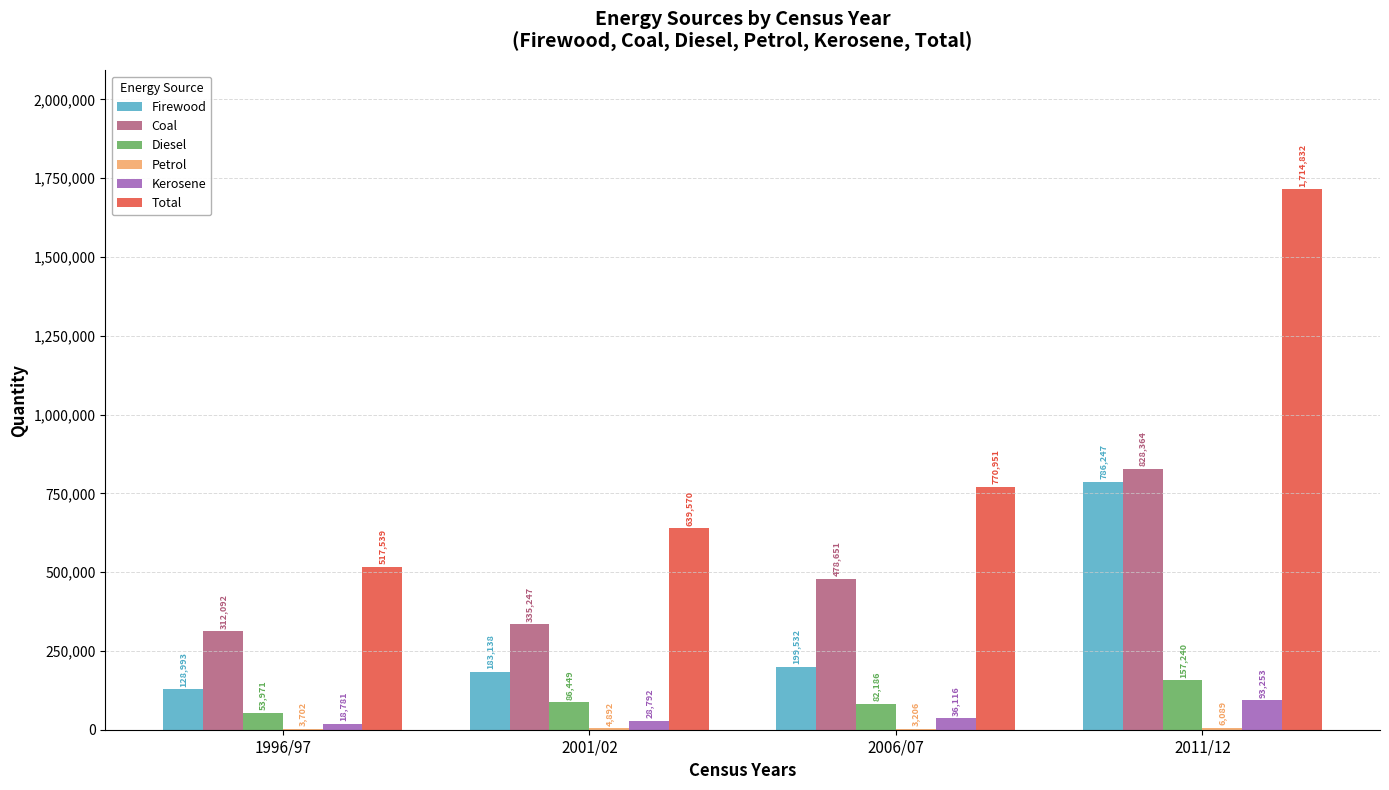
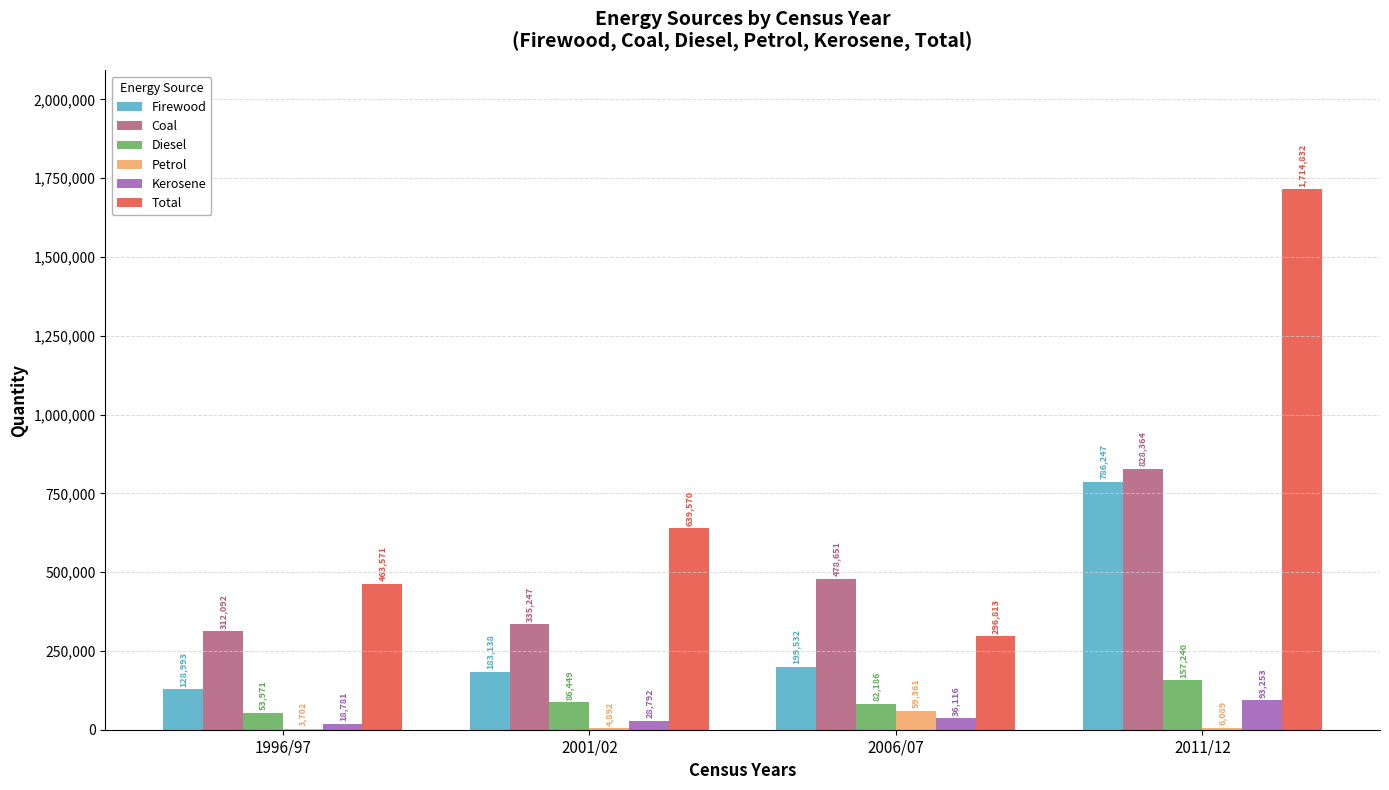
Total, 1996/97: 517,539 -> 463,571
Petrol, 2006/07: 3,206 -> 59,361
Total, 2006/07: 770,951 -> 296,813
